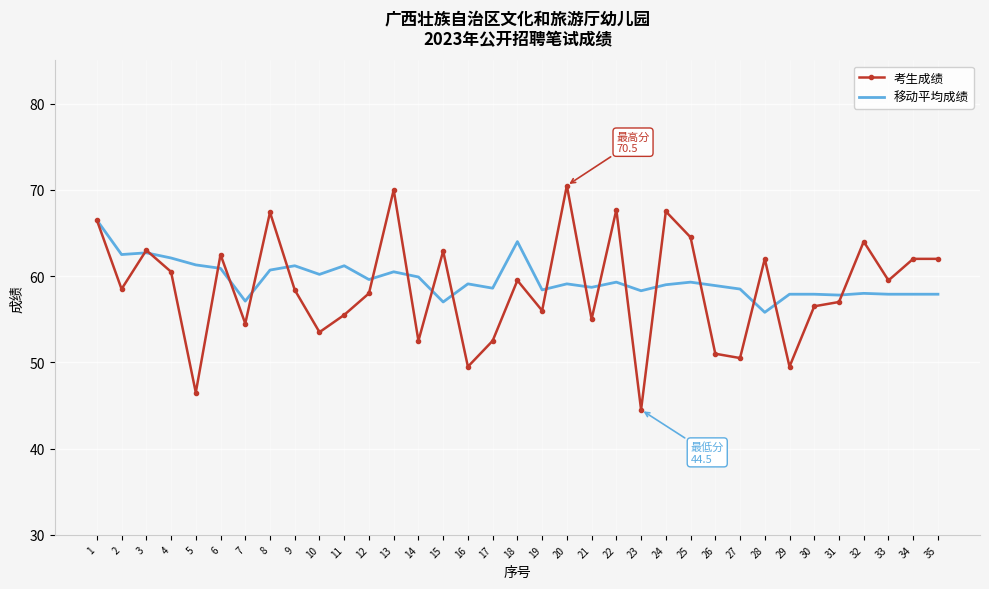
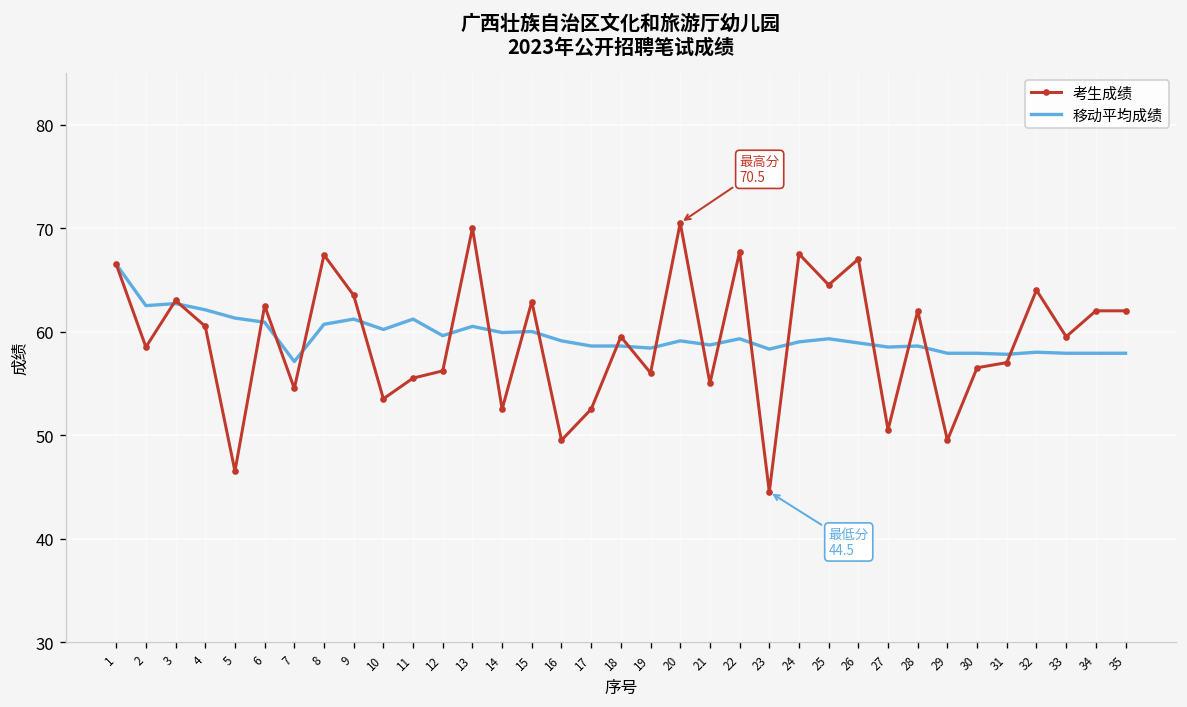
考生成绩, 9: 58 -> 64
考生成绩, 12: 58 -> 56
移动平均成绩, 15: 57 -> 60
移动平均成绩, 18: 64 -> 59
考生成绩, 26: 51 -> 67
移动平均成绩, 28: 56 -> 59
